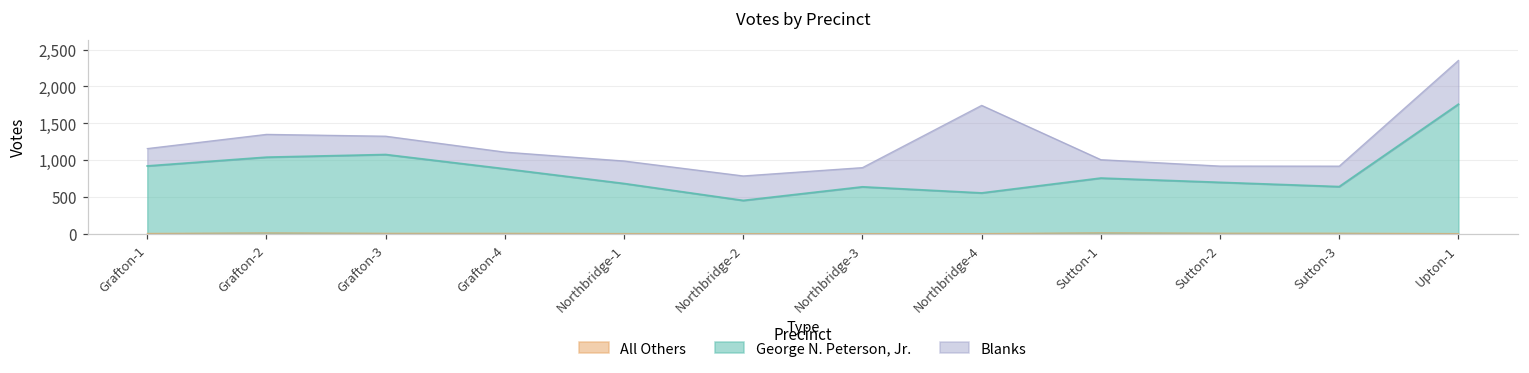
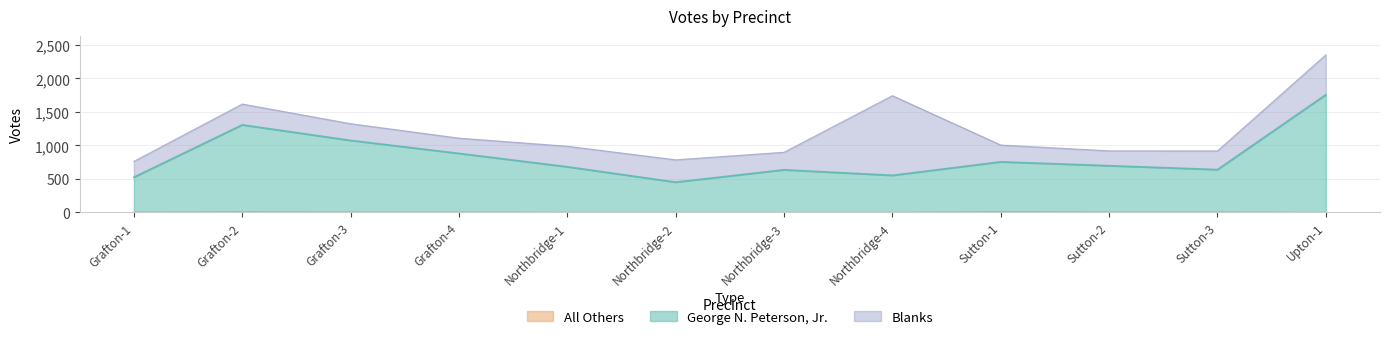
George N. Peterson, Jr., Grafton-1: 900 -> 500
George N. Peterson, Jr., Grafton-2: 1,000 -> 1,300
